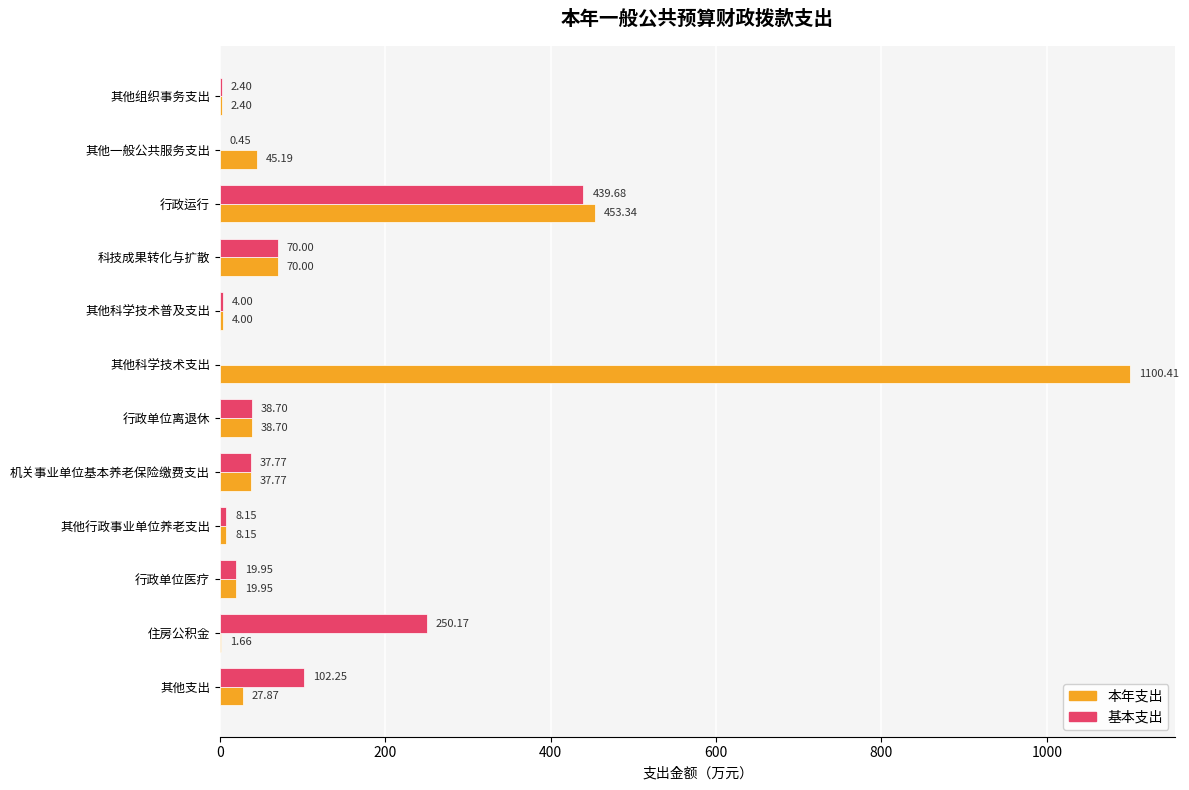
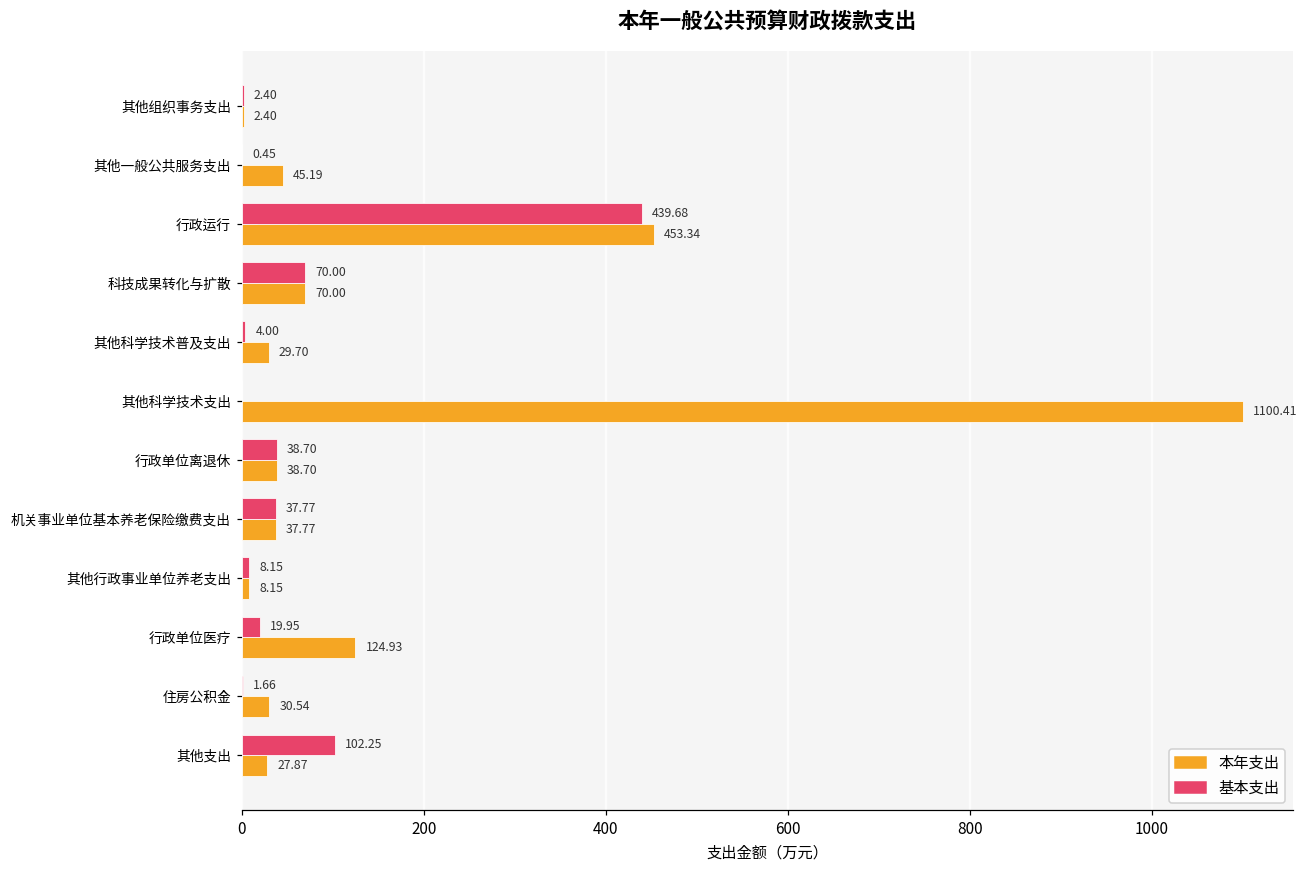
本年支出, 其他科学技术普及支出: 4.00 -> 29.70
本年支出, 行政单位医疗: 19.95 -> 124.93
基本支出, 住房公积金: 250.17 -> 1.66
本年支出, 住房公积金: 1.66 -> 30.54
